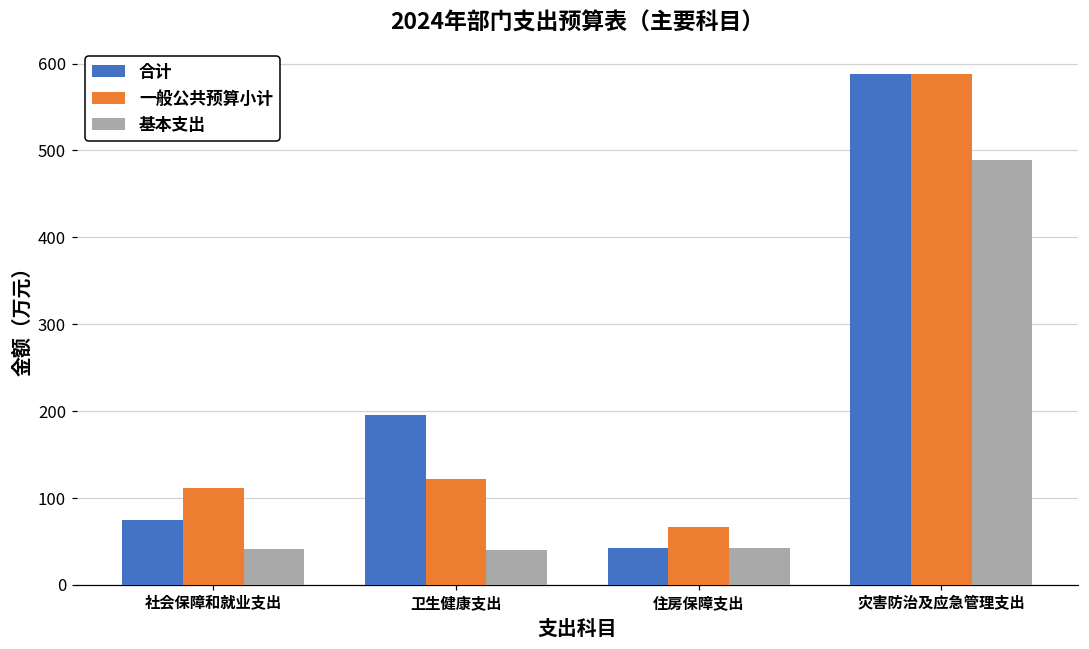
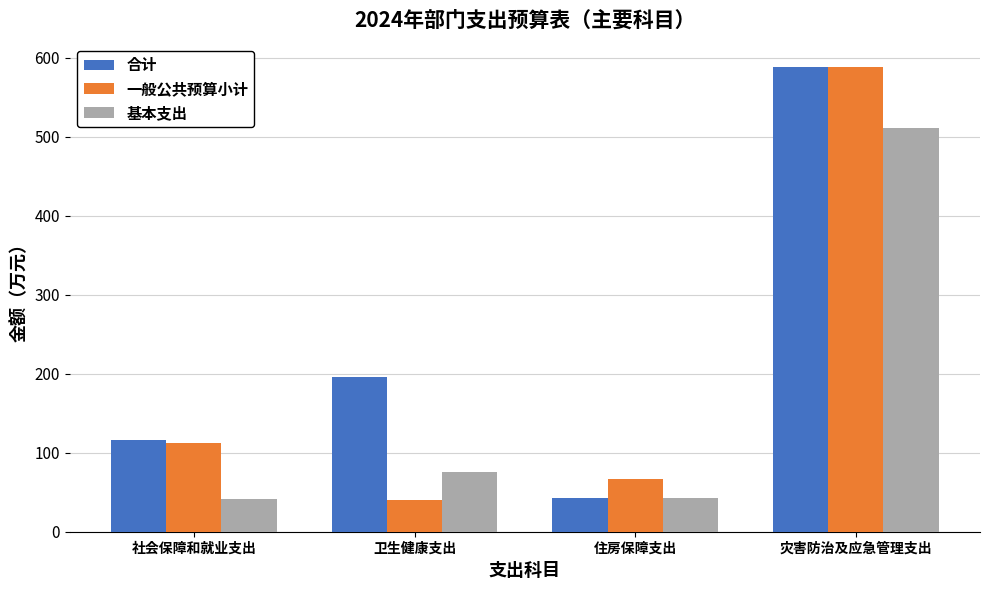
合计, 社会保障和就业支出: 70 -> 120
一般公共预算小计, 卫生健康支出: 120 -> 40
基本支出, 卫生健康支出: 40 -> 80
基本支出, 灾害防治及应急管理支出: 490 -> 510
